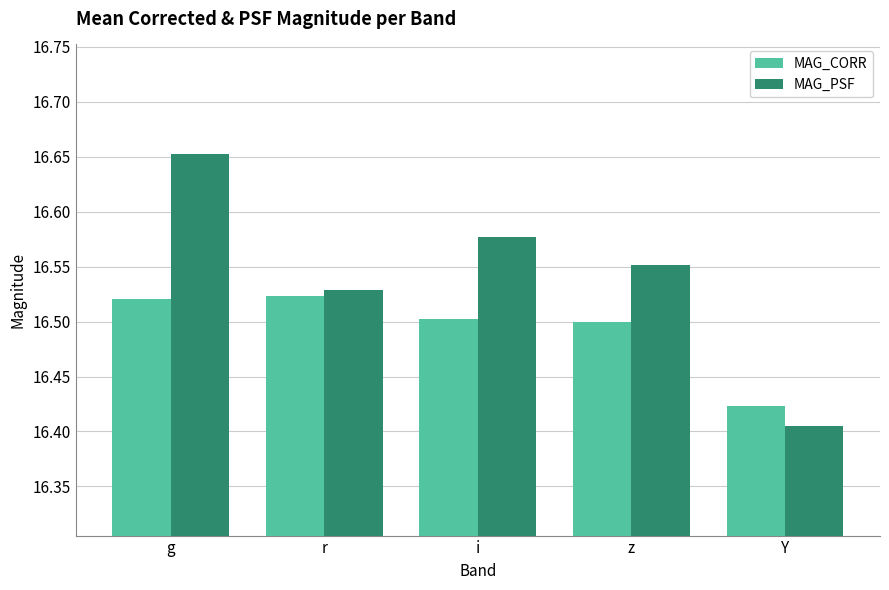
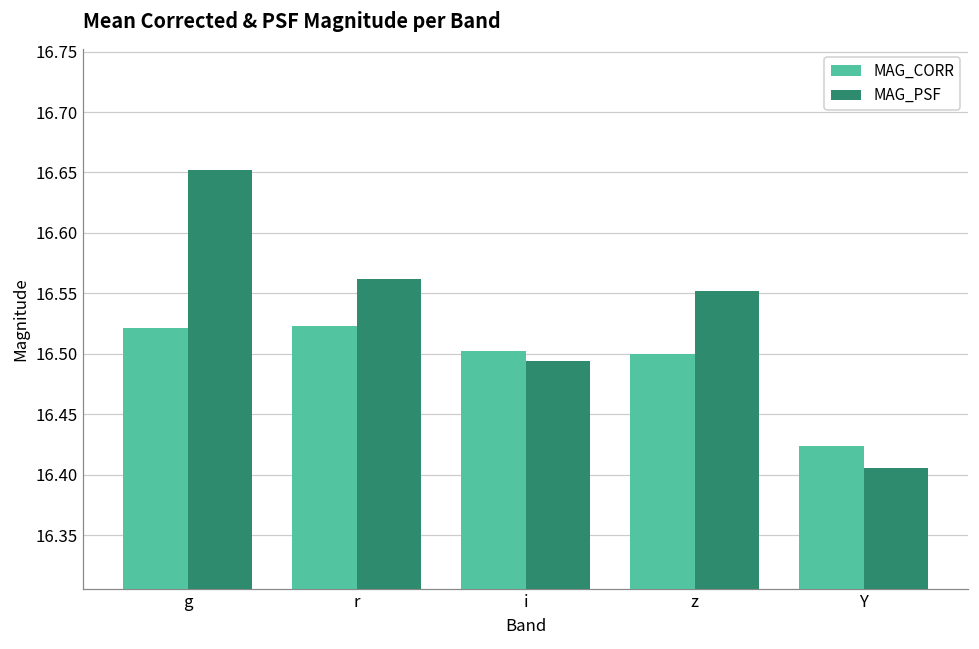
MAG_PSF, r: 16.529 -> 16.562
MAG_PSF, i: 16.577 -> 16.494
